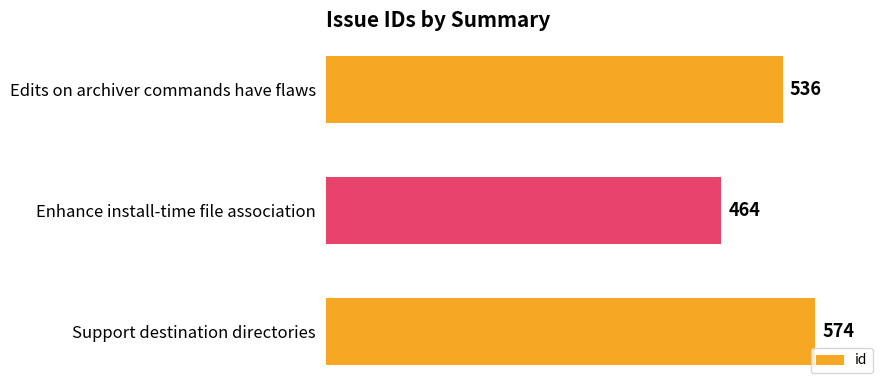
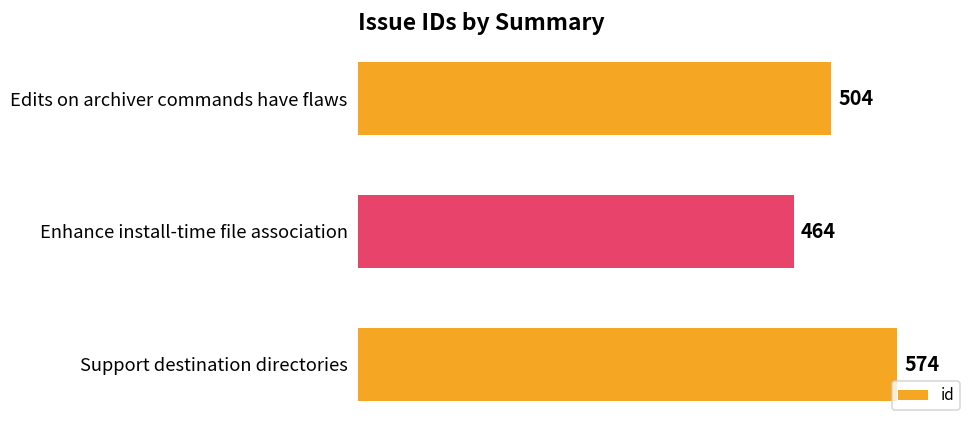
Edits on archiver commands have flaws: 536 -> 504
